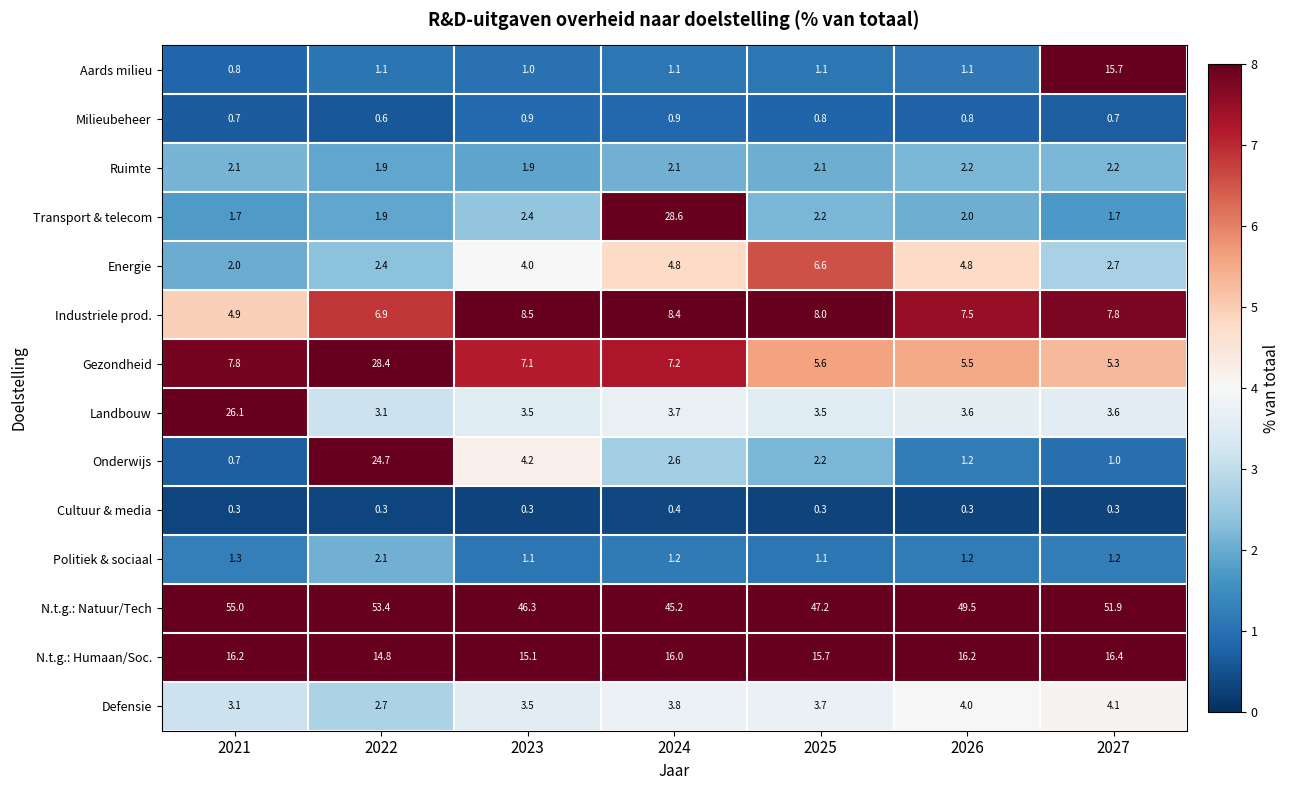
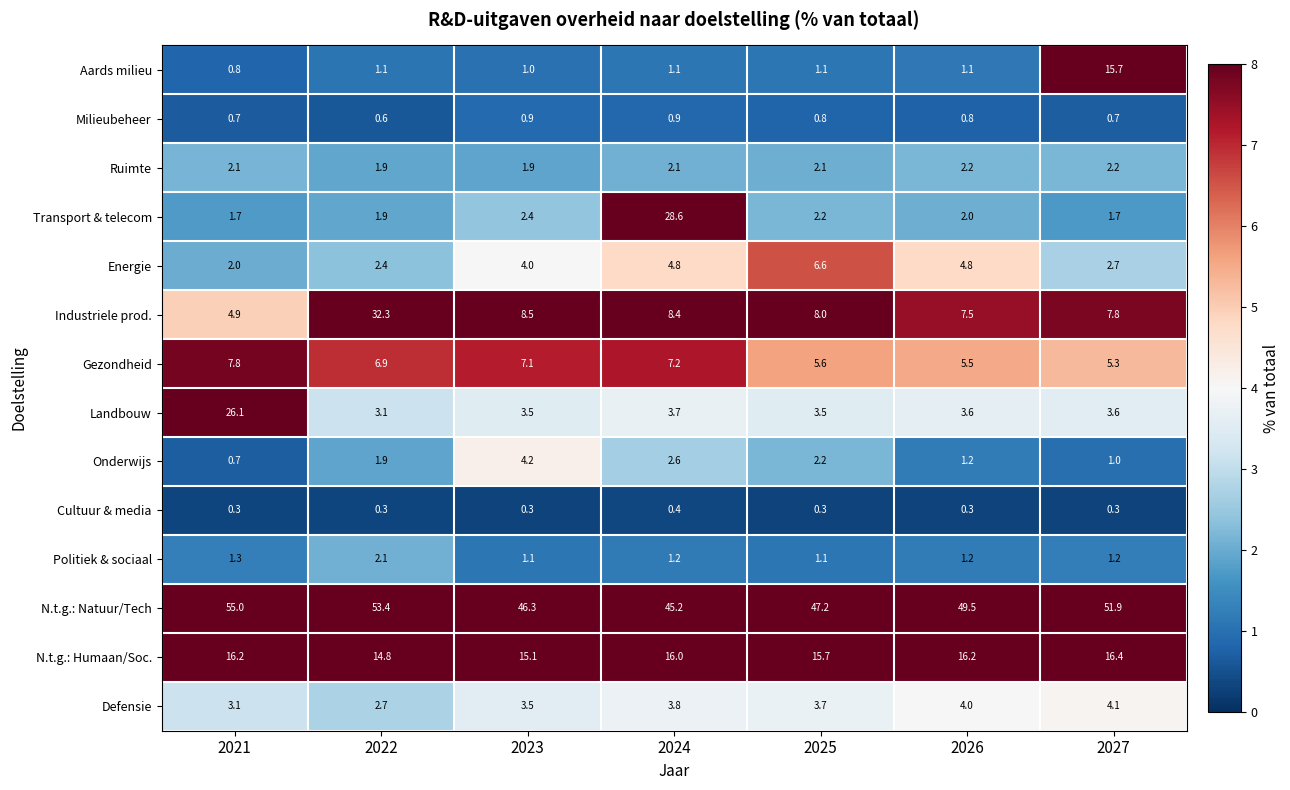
Industriele prod., 2022: 6.9 -> 32.3
Gezondheid, 2022: 28.4 -> 6.9
Onderwijs, 2022: 24.7 -> 1.9
